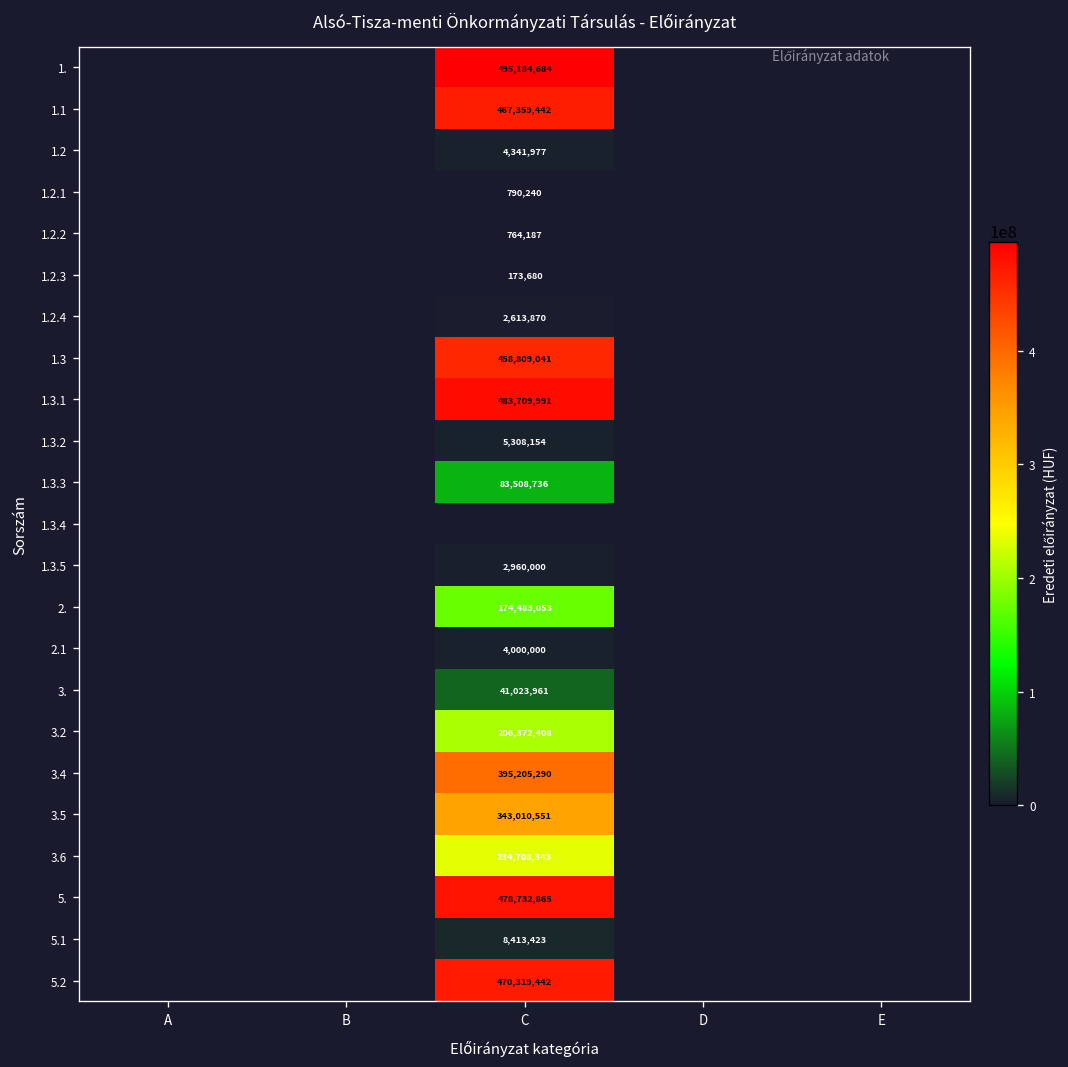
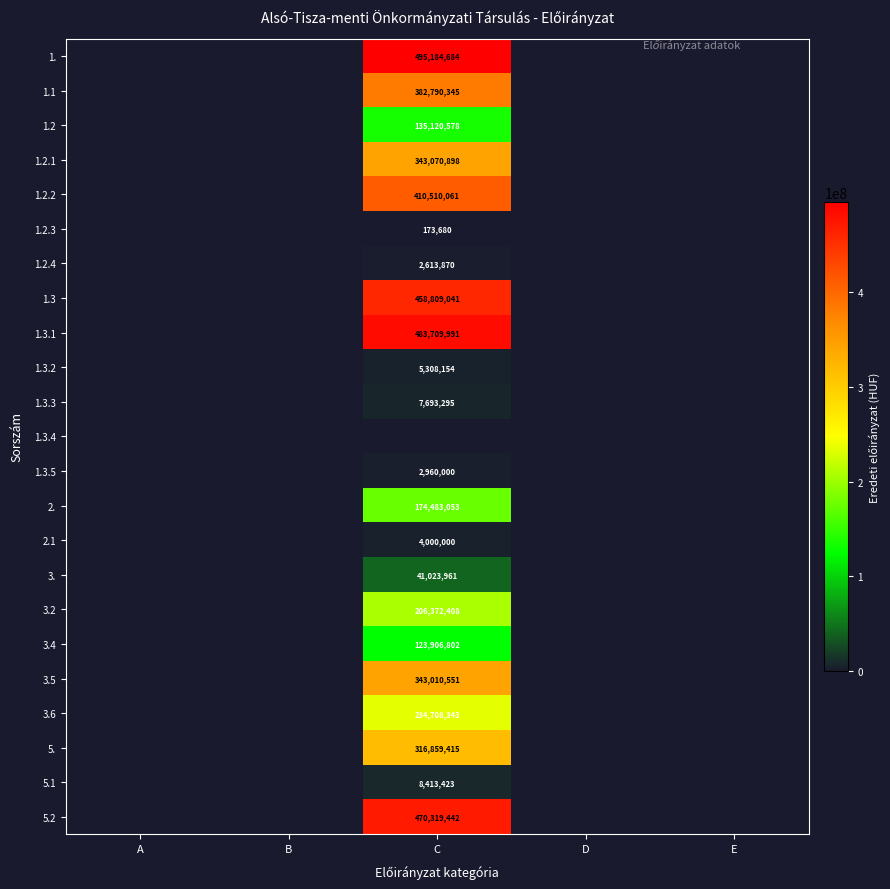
1.1, C: 467,359,442 -> 382,790,345
1.2, C: 4,341,977 -> 135,120,578
1.2.1, C: 790,240 -> 343,070,898
1.2.2, C: 764,187 -> 410,510,061
1.3.3, C: 83,508,736 -> 7,693,295
3.4, C: 395,205,290 -> 123,906,802
5., C: 478,732,865 -> 316,859,415
